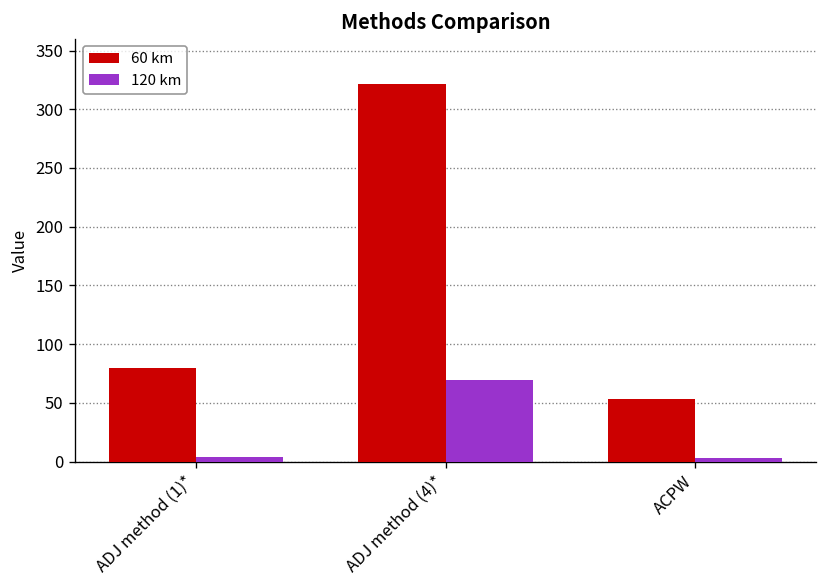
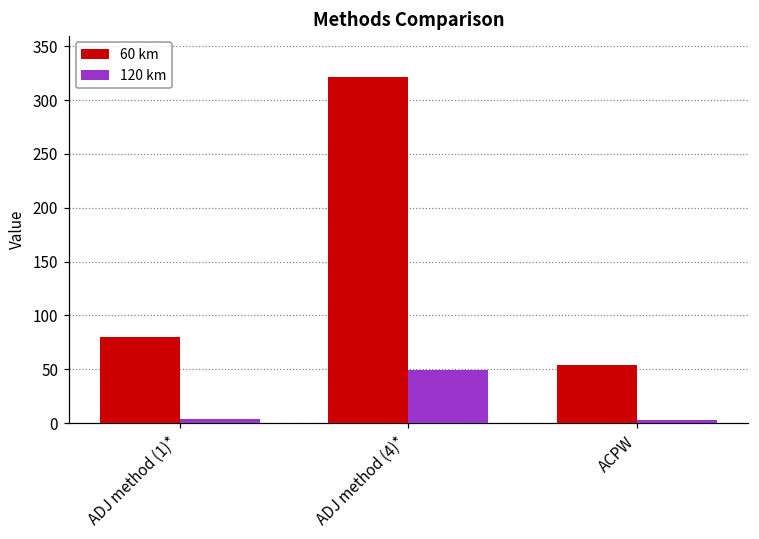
120 km, ADJ method (4)*: 70 -> 50
